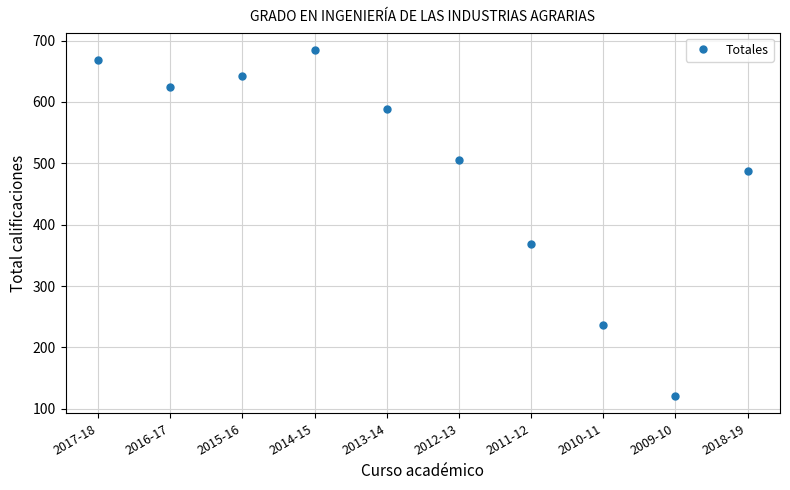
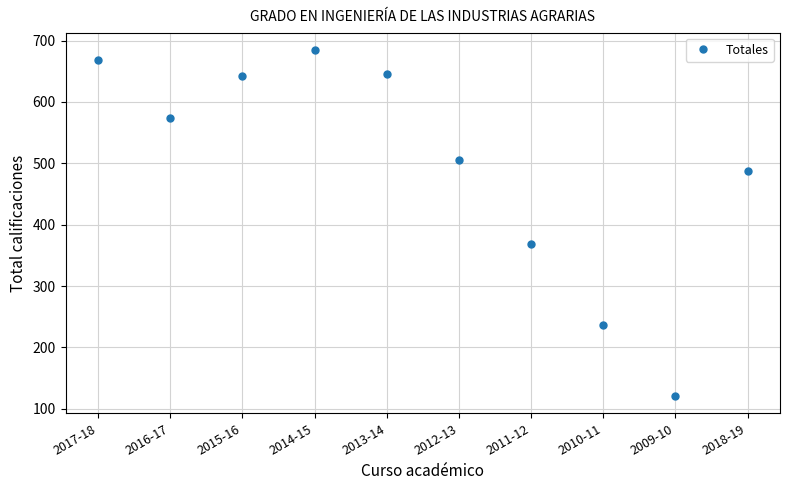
2016-17: 620 -> 570
2013-14: 590 -> 650
